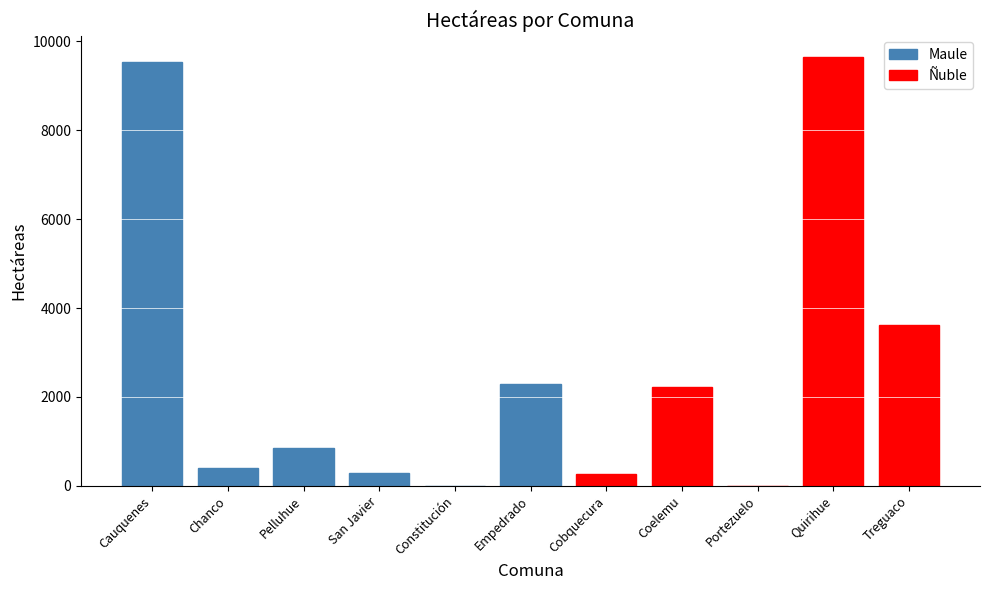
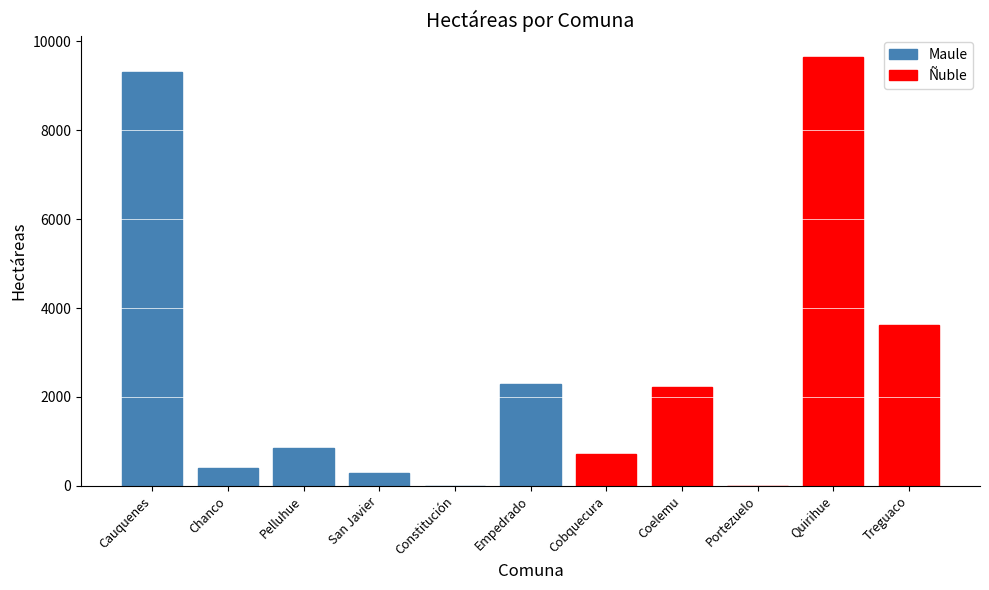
Cauquenes: 9500 -> 9300
Cobquecura: 300 -> 700
